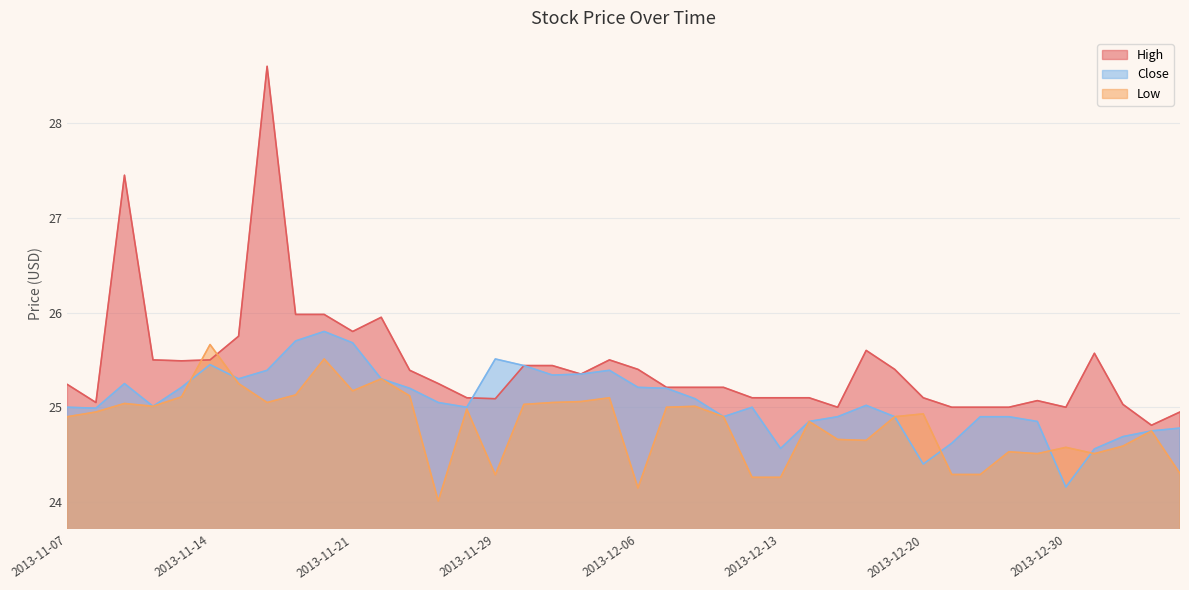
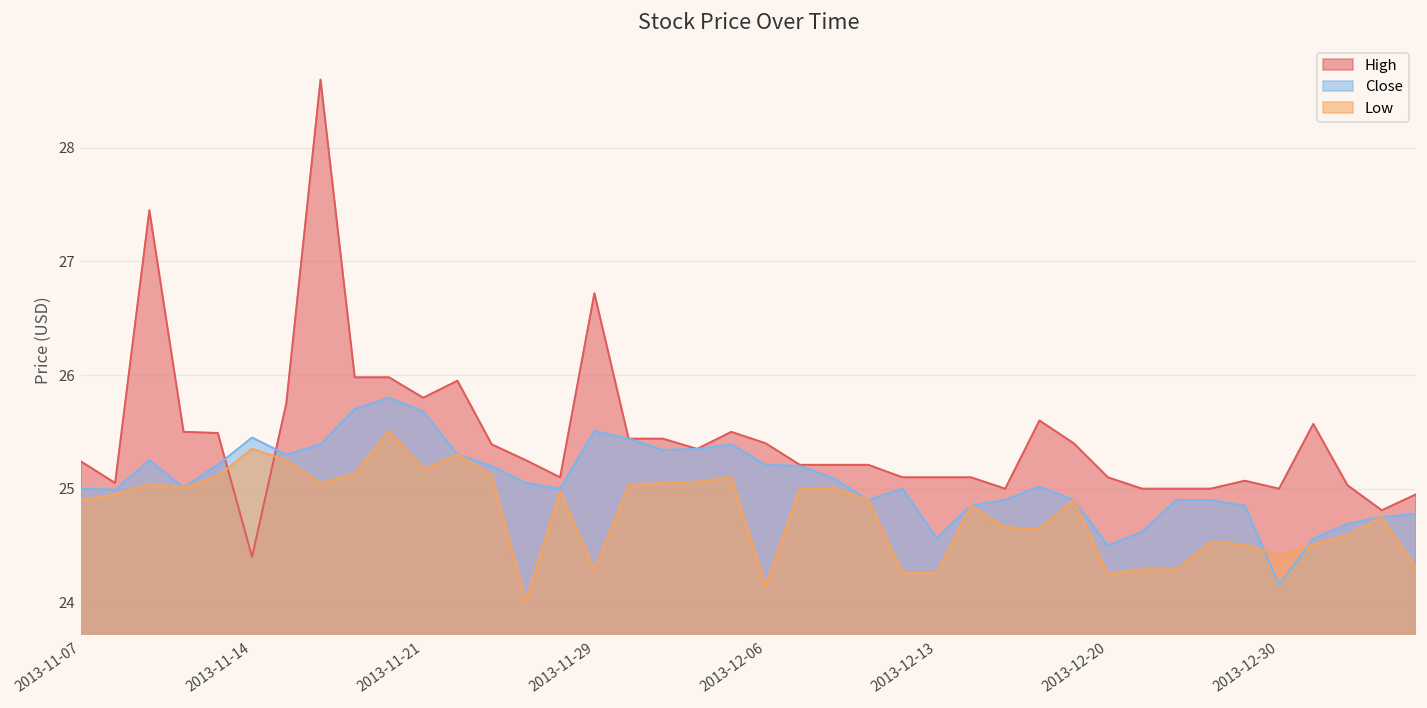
High, 2013-11-14: 25.5 -> 24.4
Low, 2013-11-14: 25.7 -> 25.4
High, 2013-11-29: 25.1 -> 26.7
Close, 2013-12-20: 24.4 -> 24.5
Low, 2013-12-20: 24.9 -> 24.3
Low, 2013-12-30: 24.6 -> 24.4
